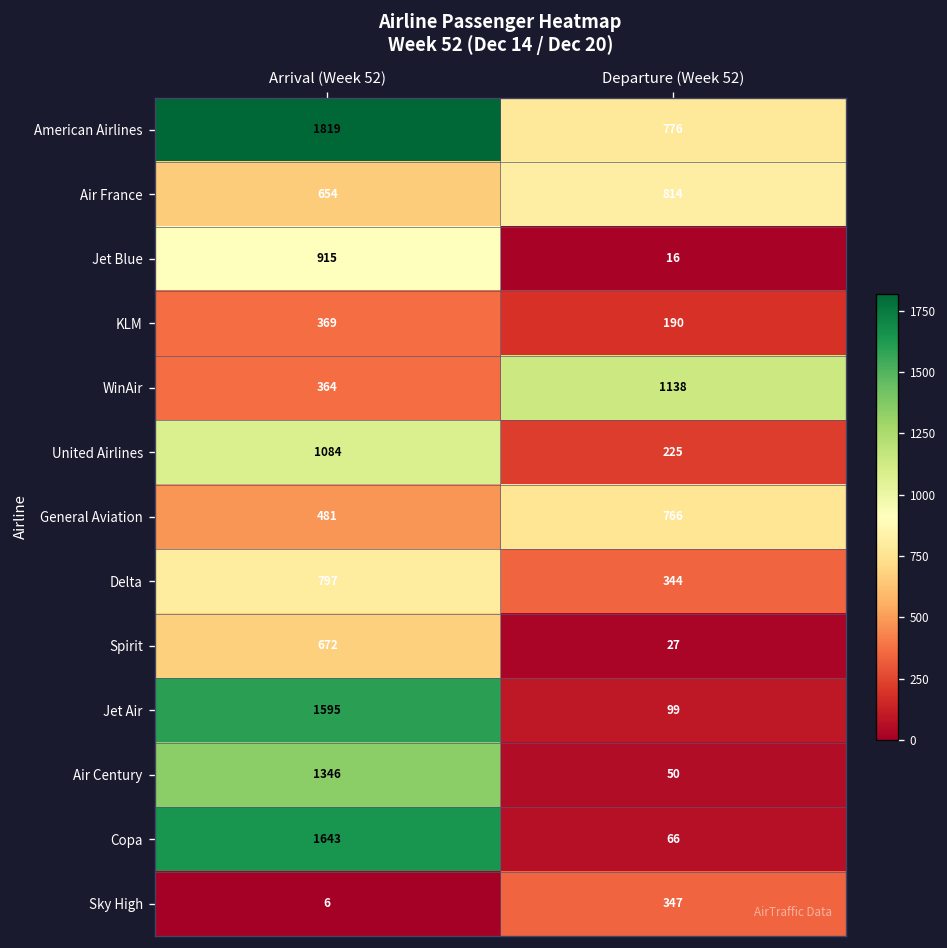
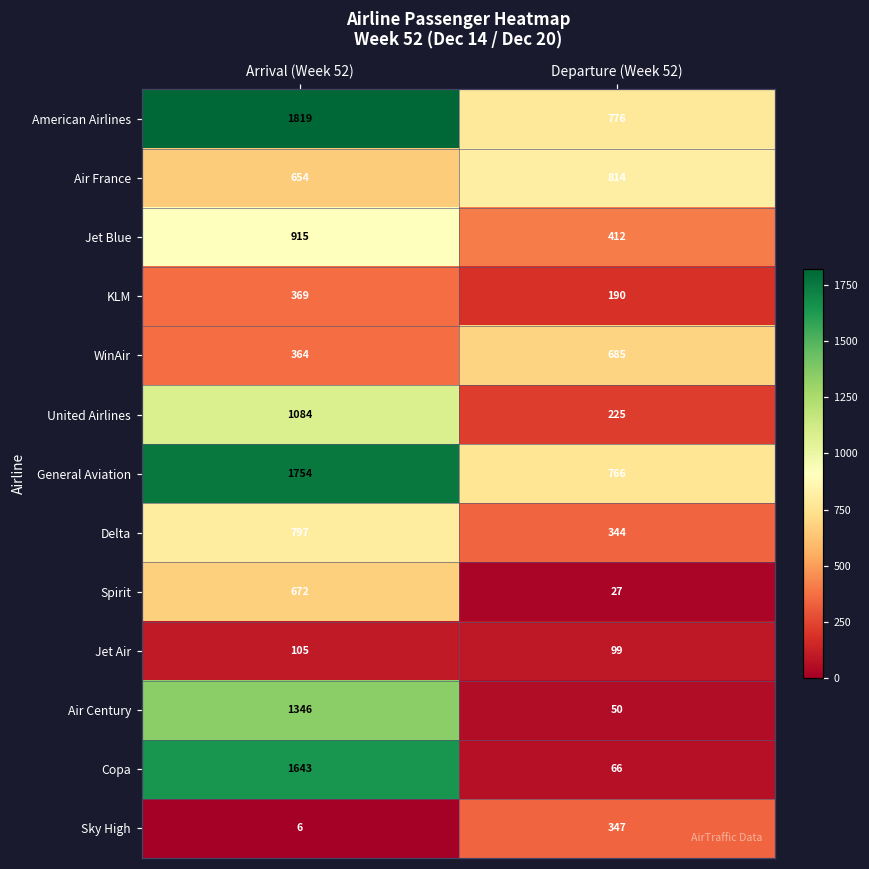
Jet Blue, Departure (Week 52): 16 -> 412
WinAir, Departure (Week 52): 1138 -> 685
General Aviation, Arrival (Week 52): 481 -> 1754
Jet Air, Arrival (Week 52): 1595 -> 105
